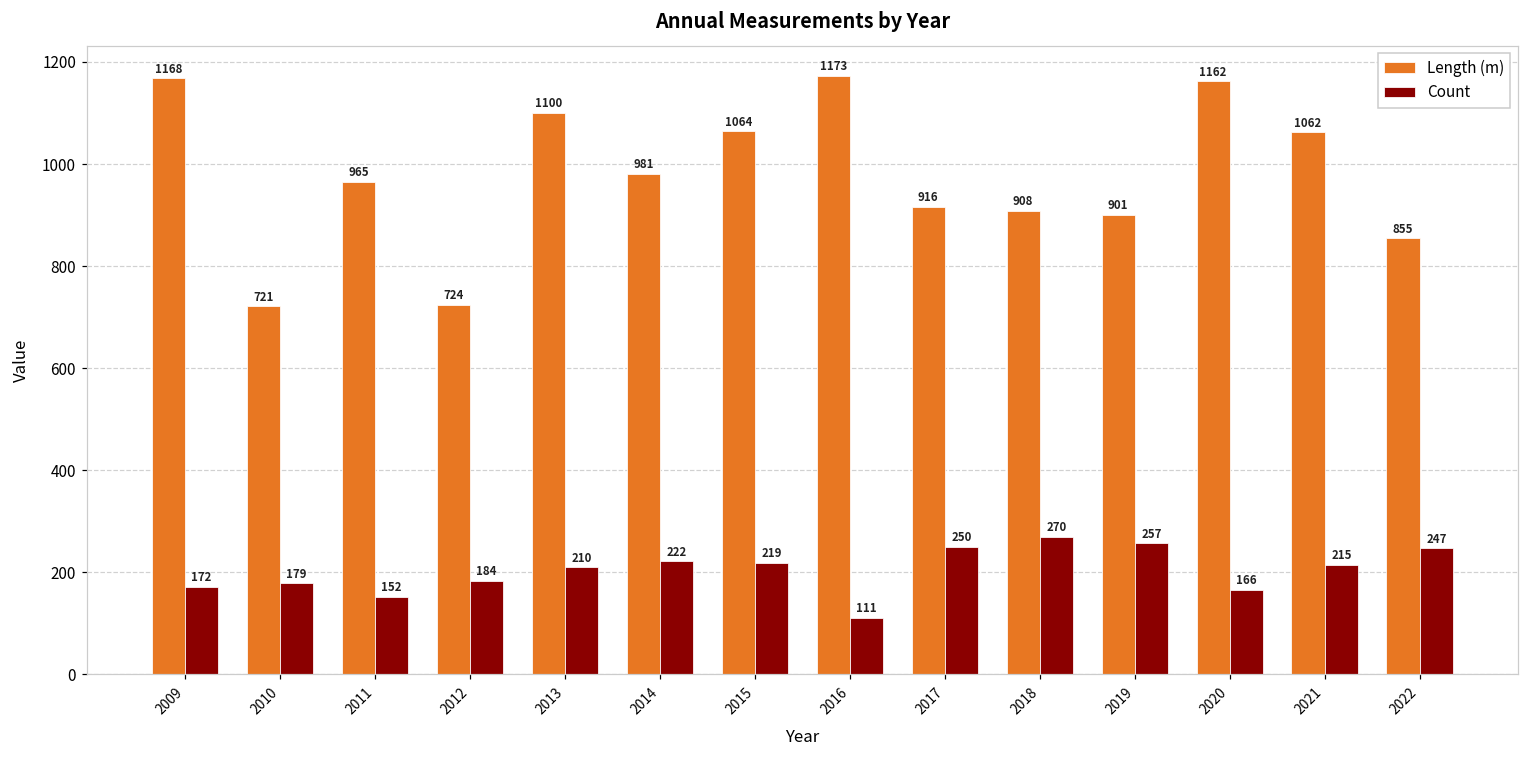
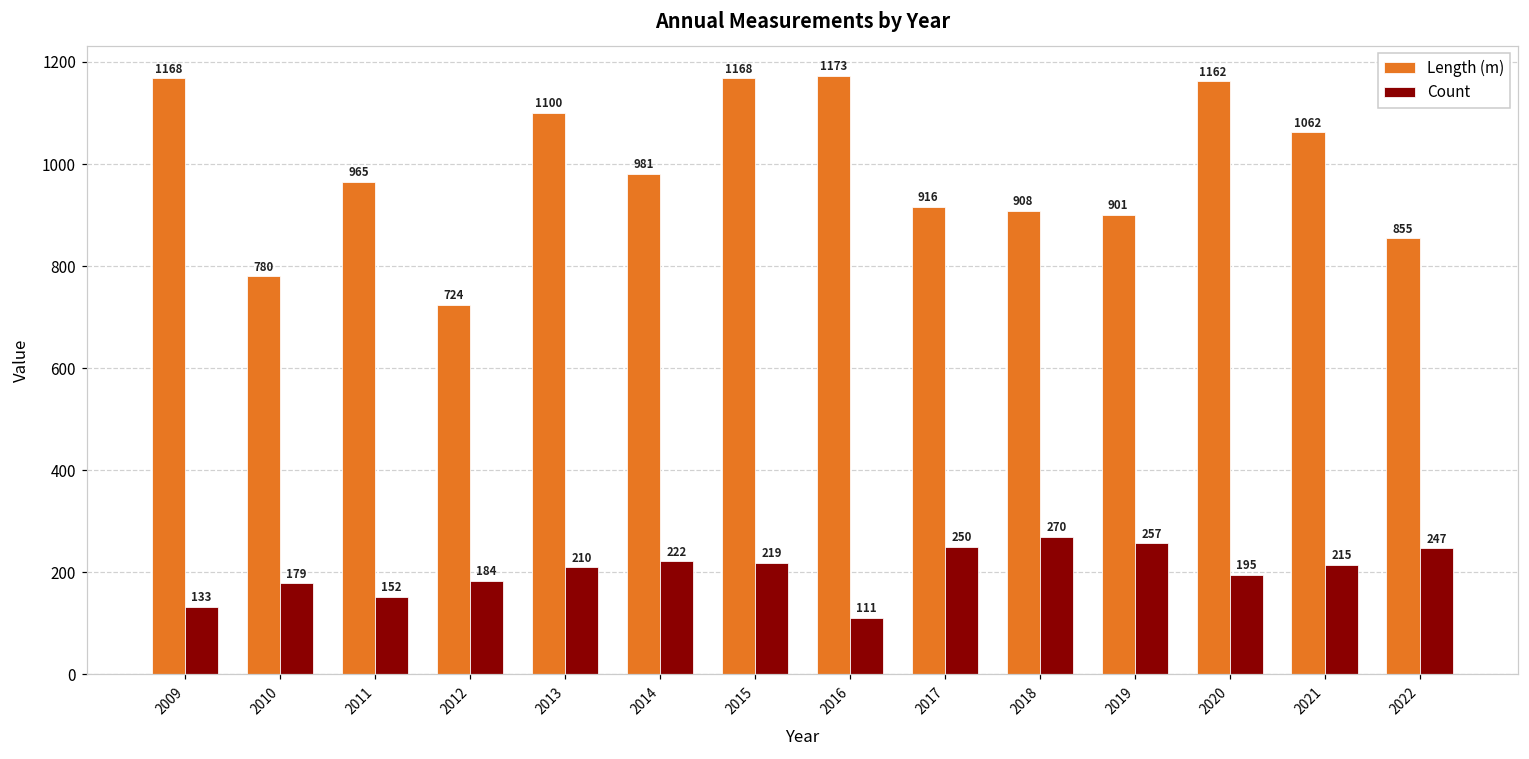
Count, 2009: 172 -> 133
Length (m), 2010: 721 -> 780
Length (m), 2015: 1064 -> 1168
Count, 2020: 166 -> 195
